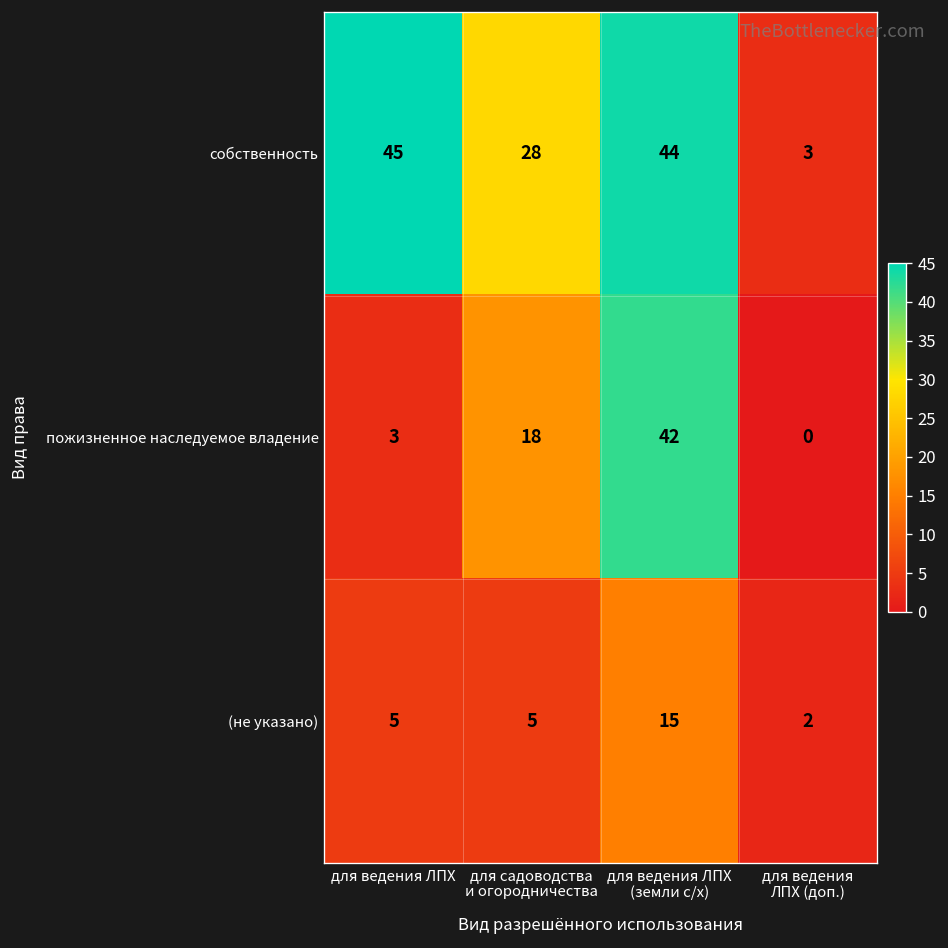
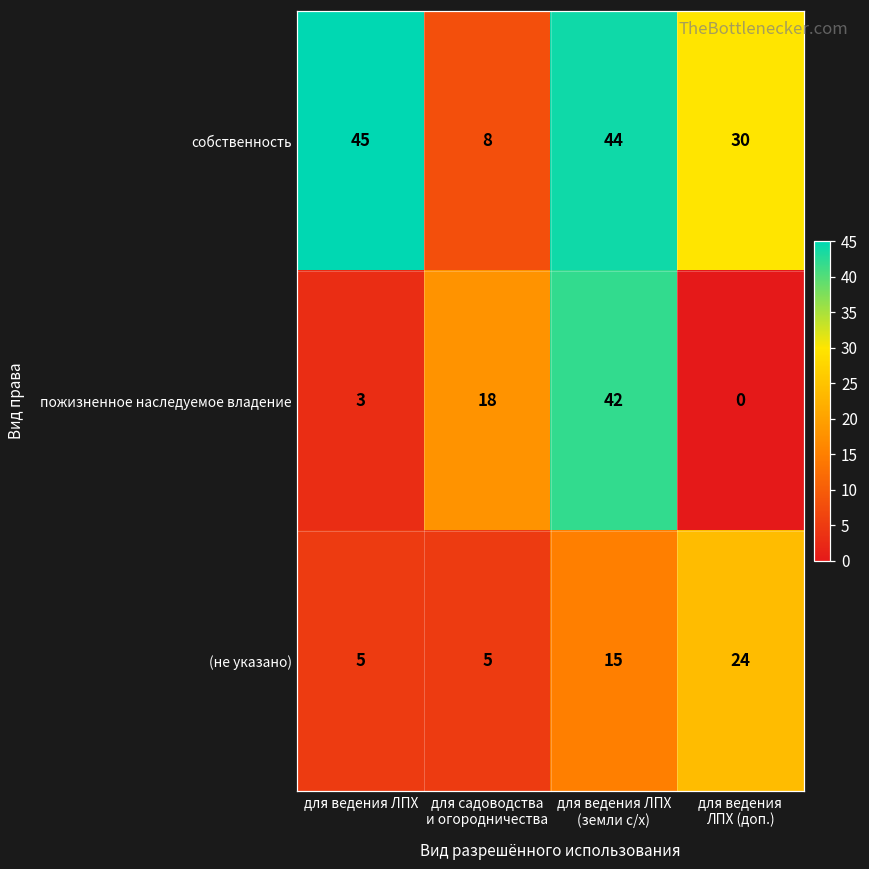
собственность, для садоводства и огородничества: 28 -> 8
собственность, для ведения ЛПХ (доп.): 3 -> 30
(не указано), для ведения ЛПХ (доп.): 2 -> 24
